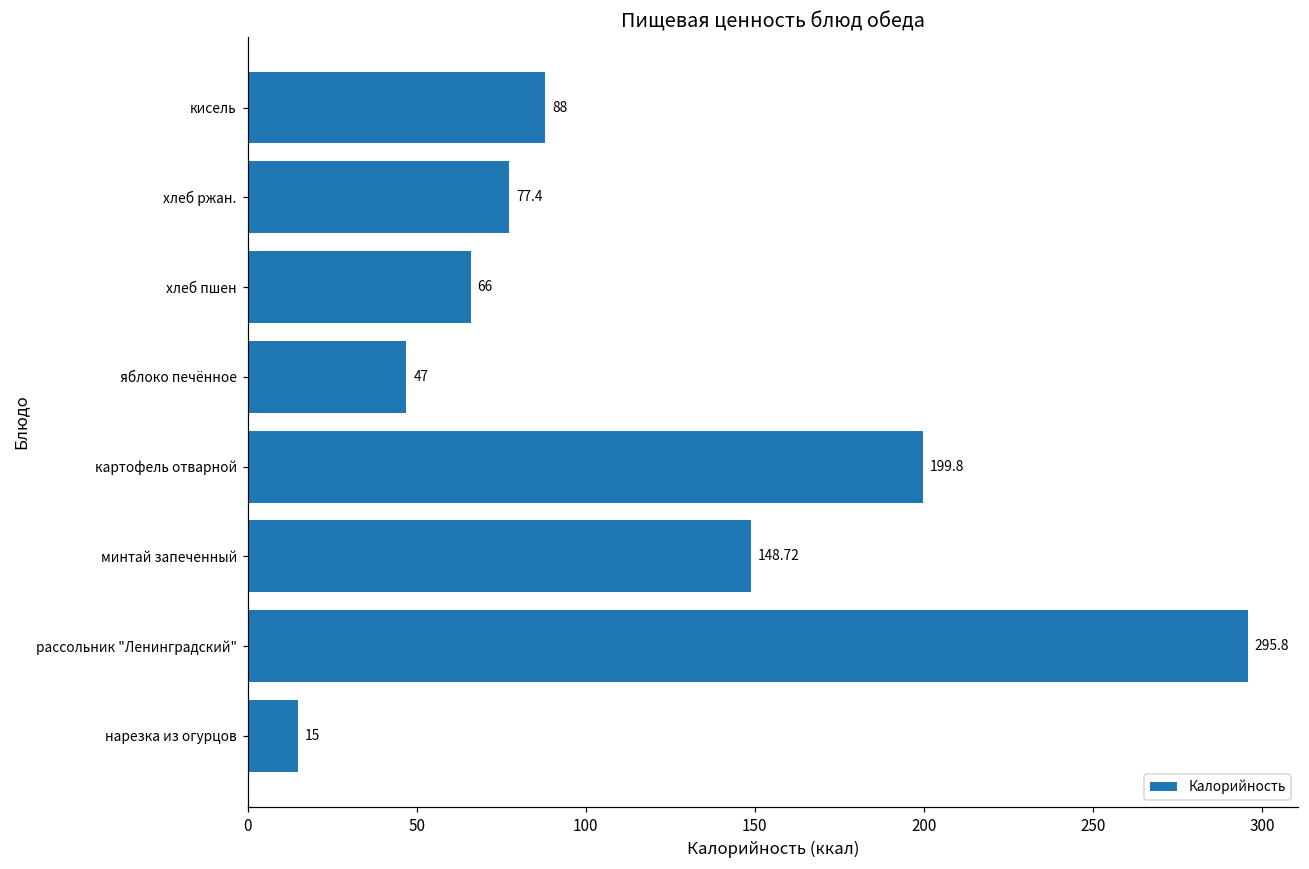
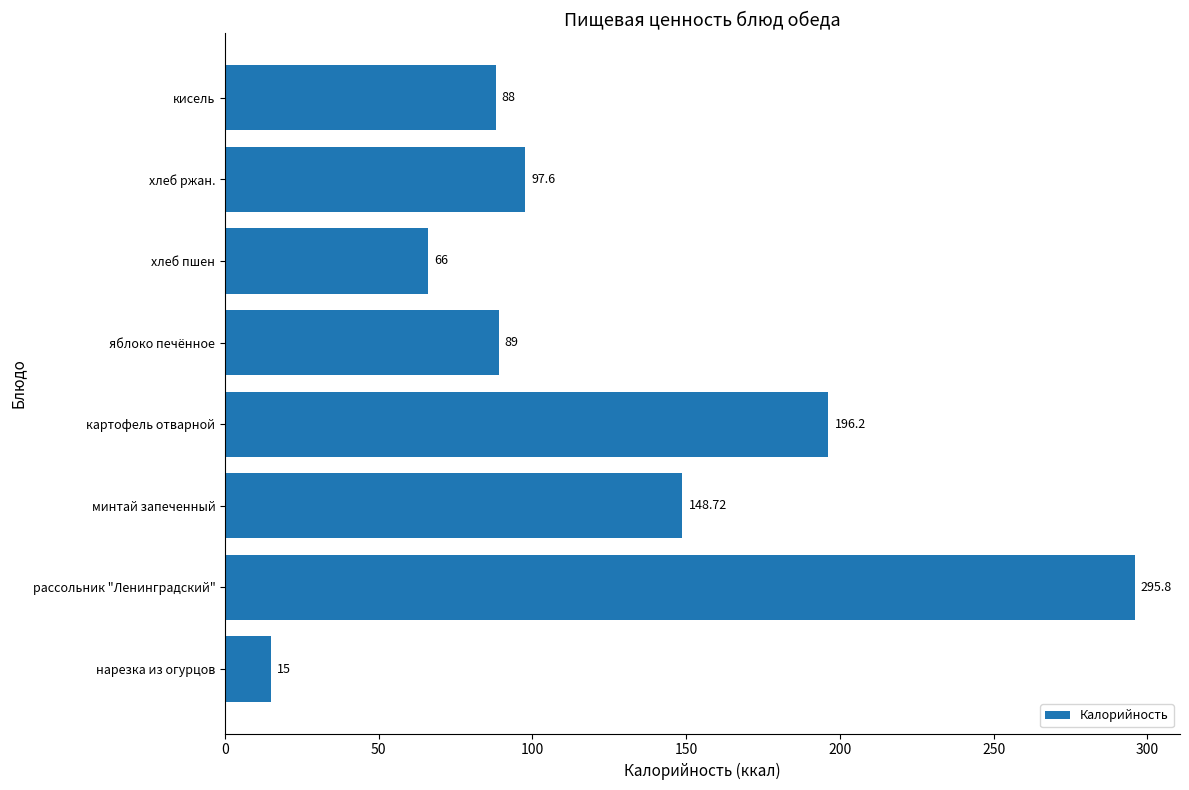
хлеб ржан.: 77.4 -> 97.6
яблоко печённое: 47 -> 89
картофель отварной: 199.8 -> 196.2
